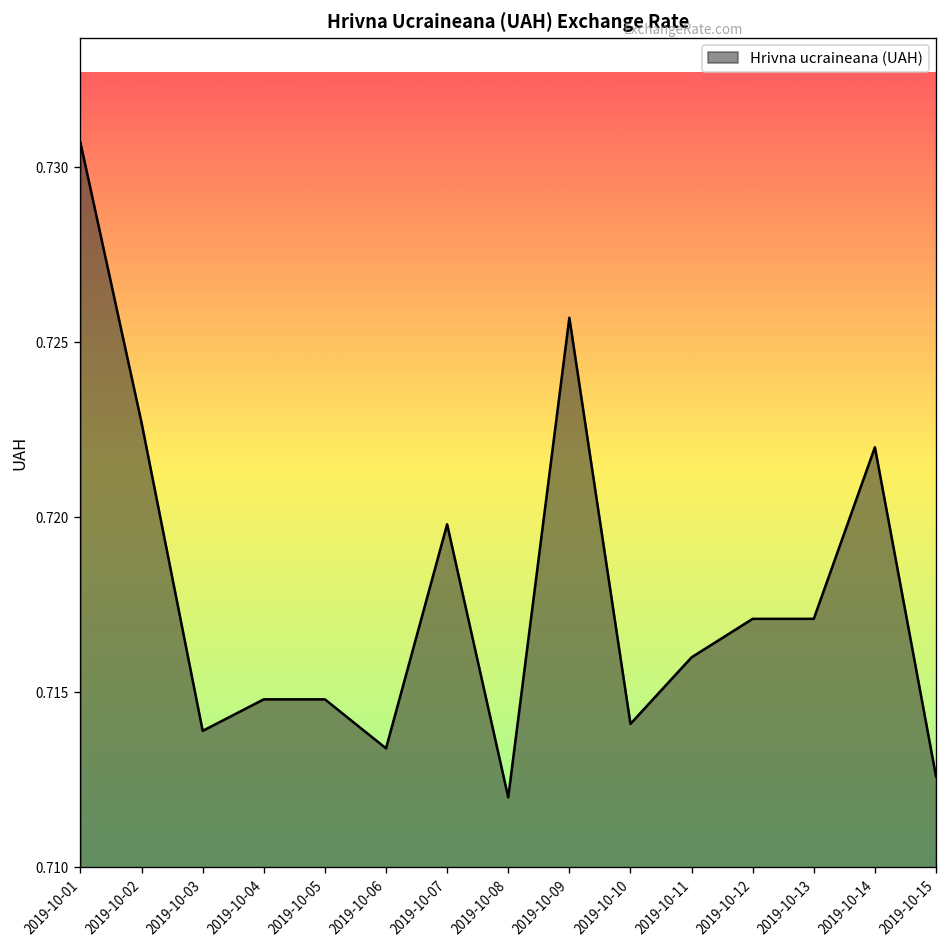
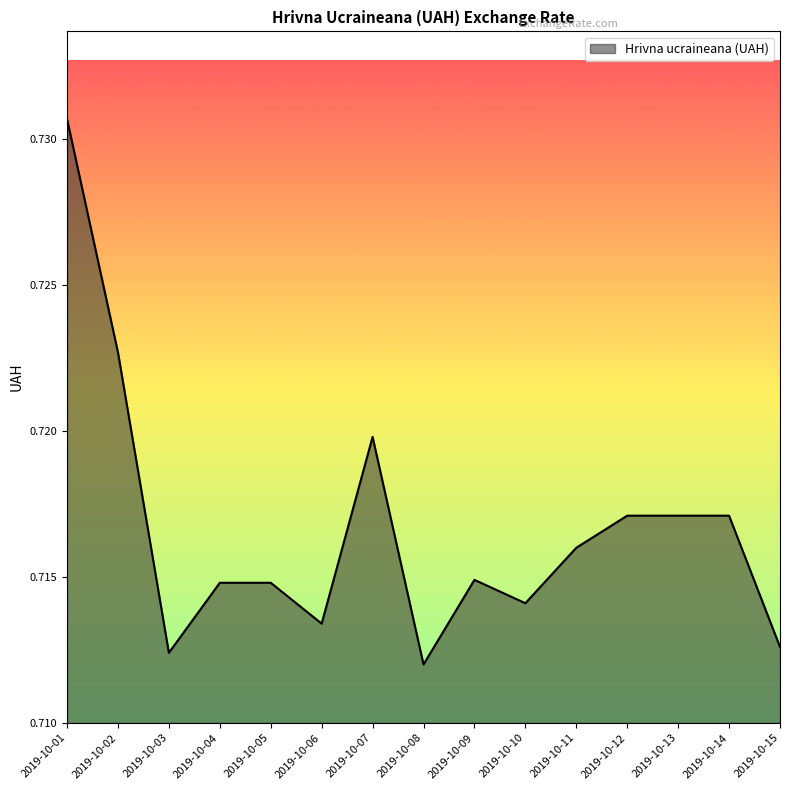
2019-10-03: 0.7139 -> 0.7124
2019-10-09: 0.7257 -> 0.7149
2019-10-14: 0.7220 -> 0.7171
